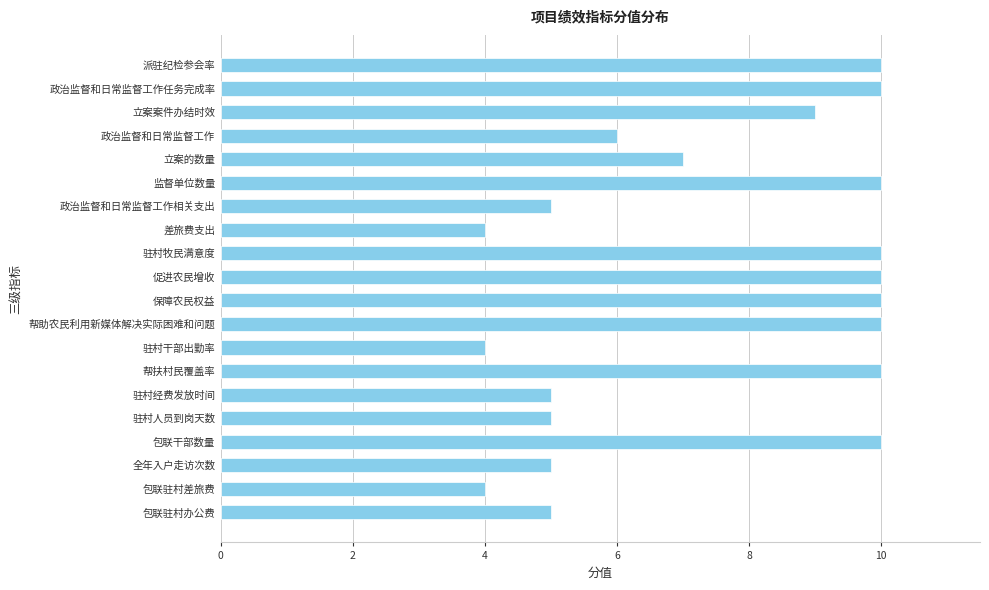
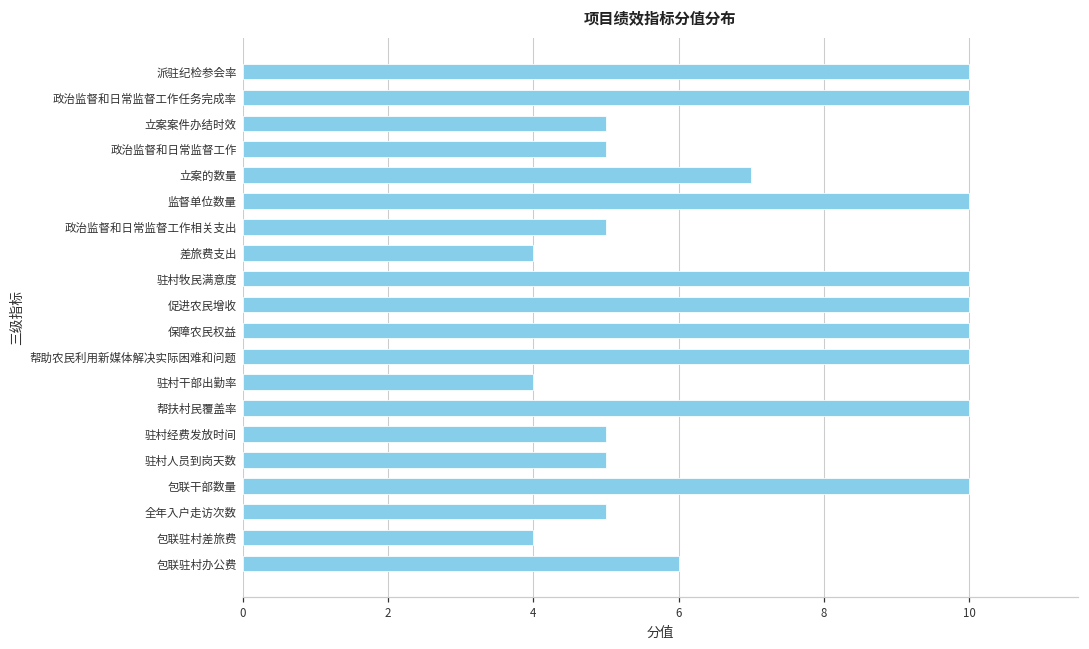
立案案件办结时效: 9 -> 5
政治监督和日常监督工作: 6 -> 5
包联驻村办公费: 5 -> 6
